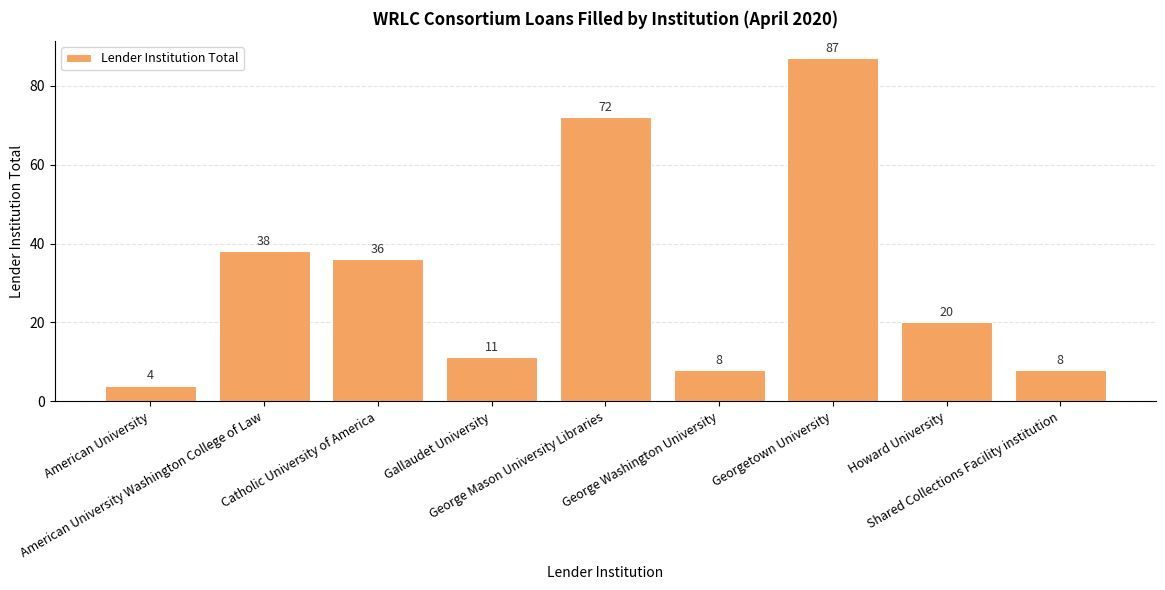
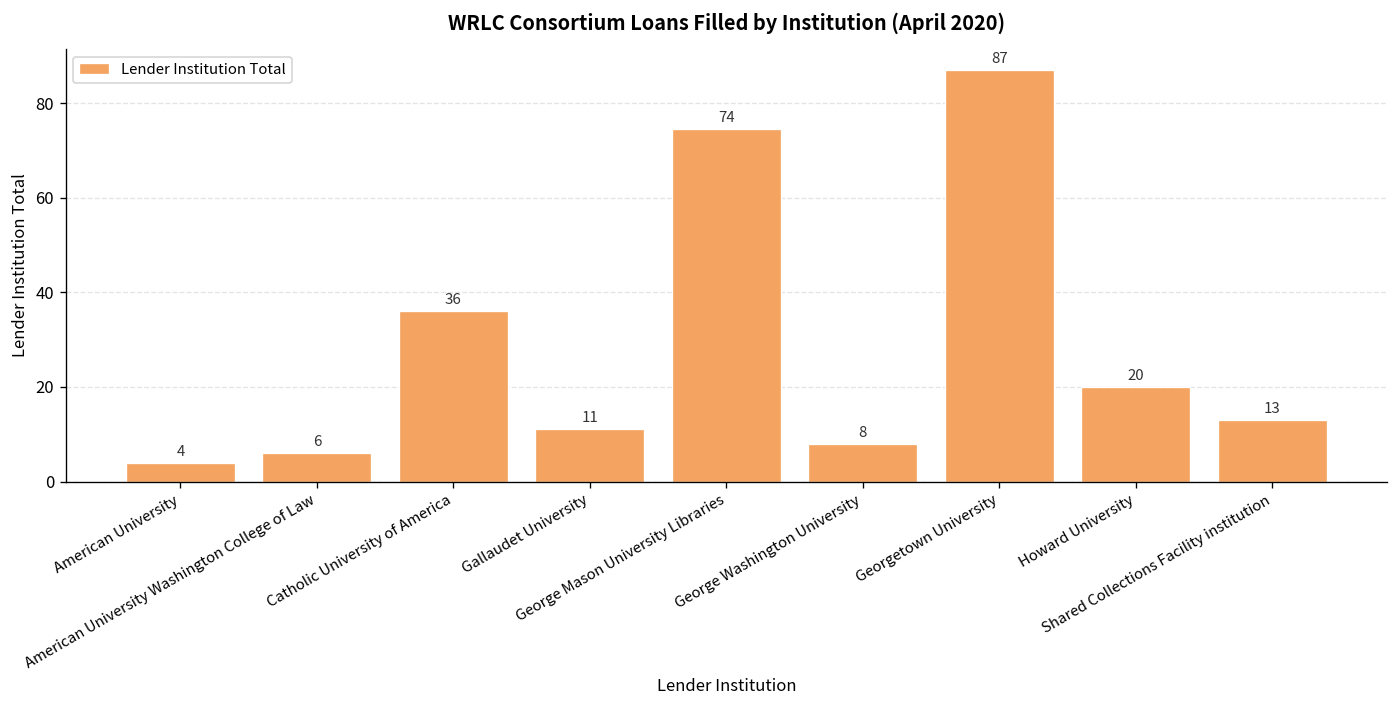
American University Washington College of Law: 38 -> 6
George Mason University Libraries: 72 -> 74
Shared Collections Facility institution: 8 -> 13
